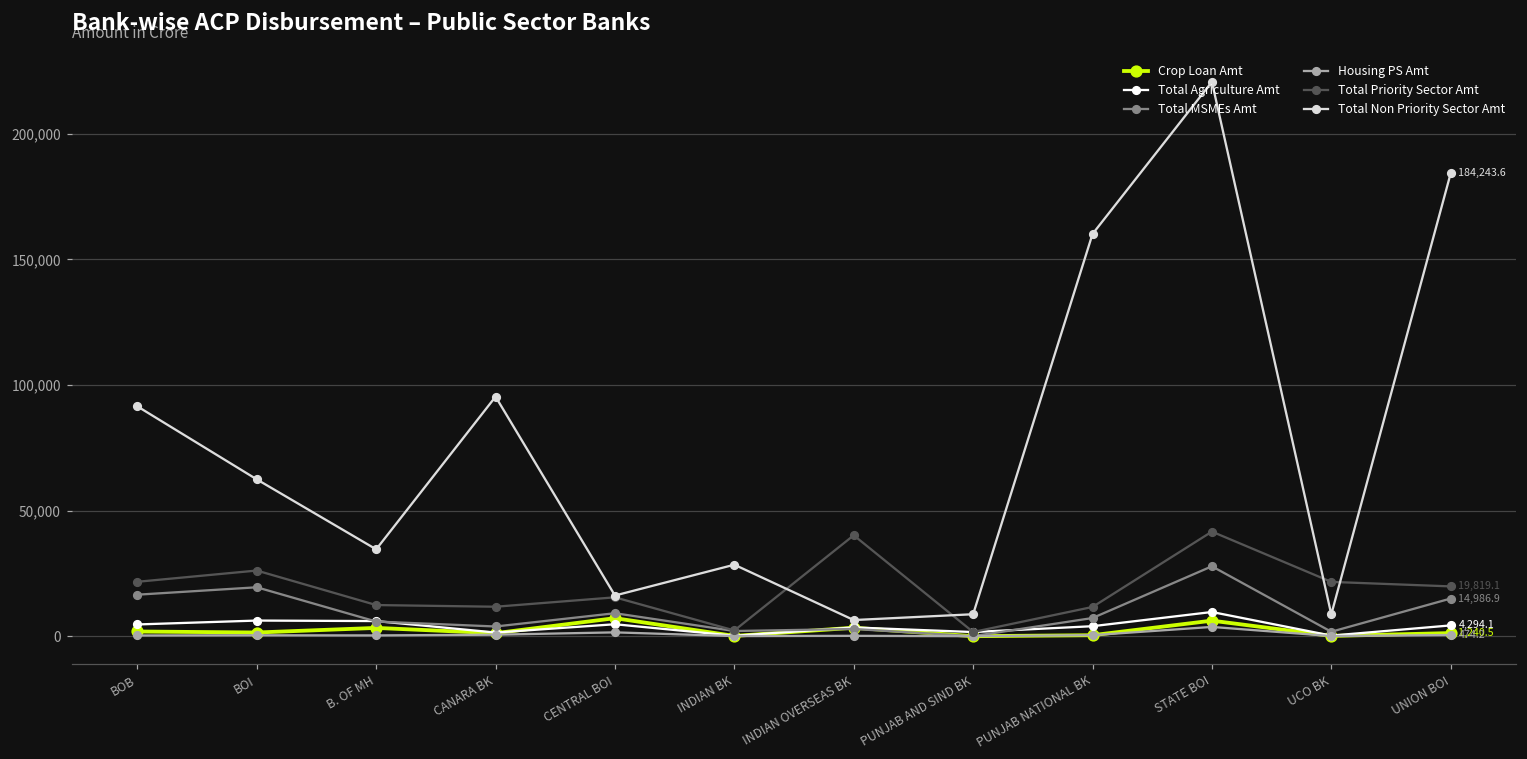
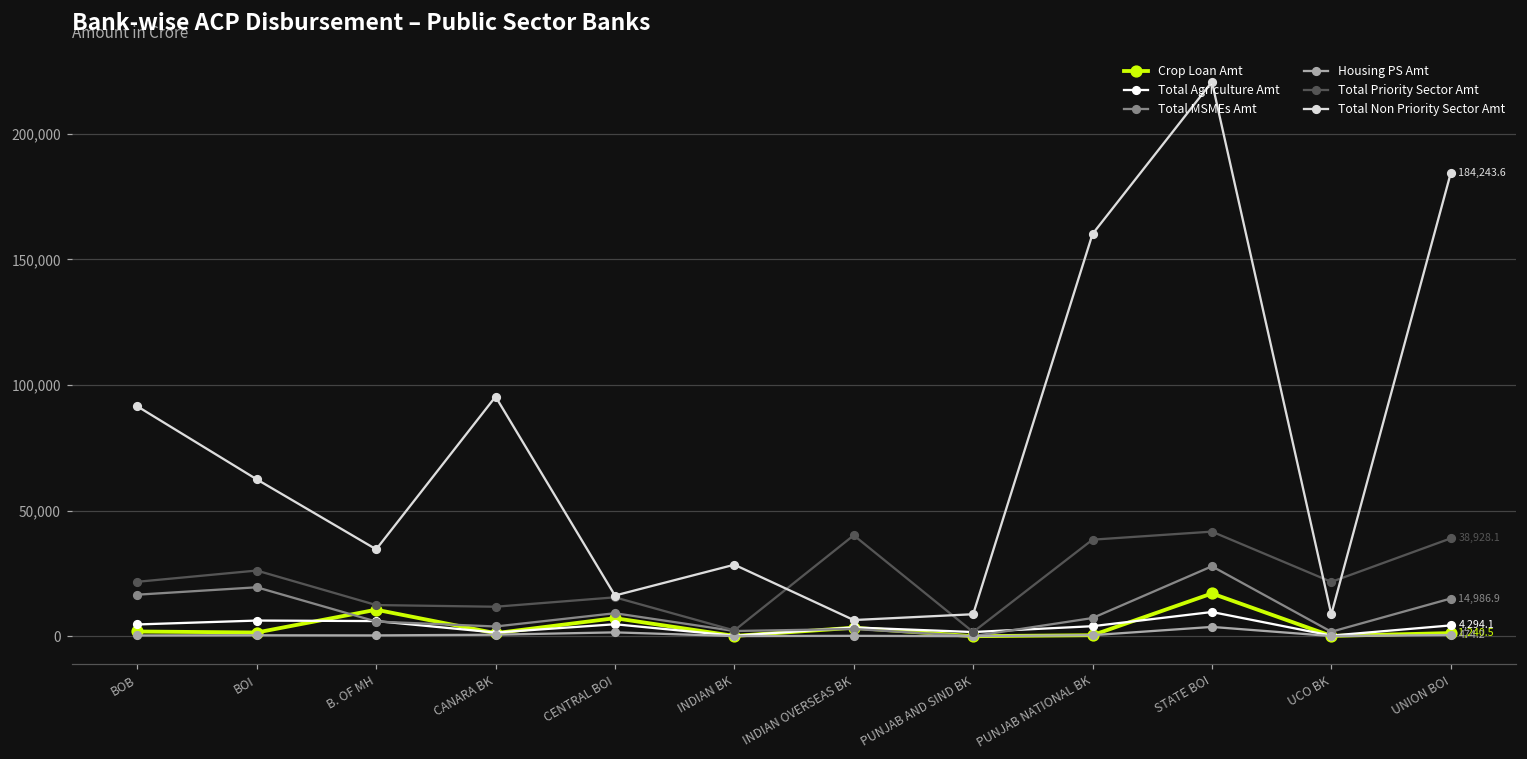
Crop Loan Amt, B. OF MH: 3,000 -> 11,000
Total Priority Sector Amt, PUNJAB NATIONAL BK: 12,000 -> 38,000
Crop Loan Amt, STATE BOI: 6,000 -> 17,000
Total Priority Sector Amt, UNION BOI: 19,819.1 -> 38,928.1
